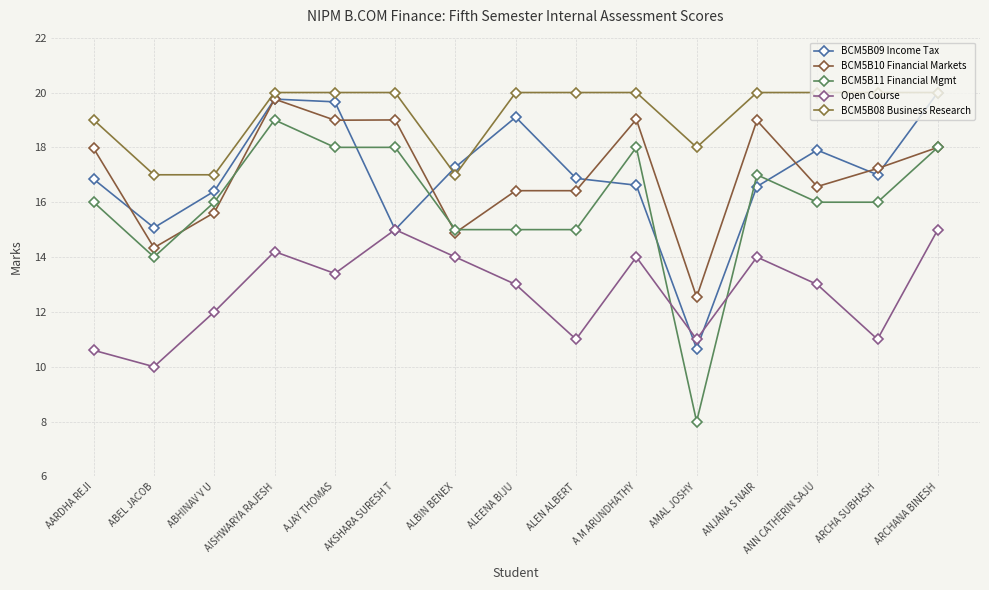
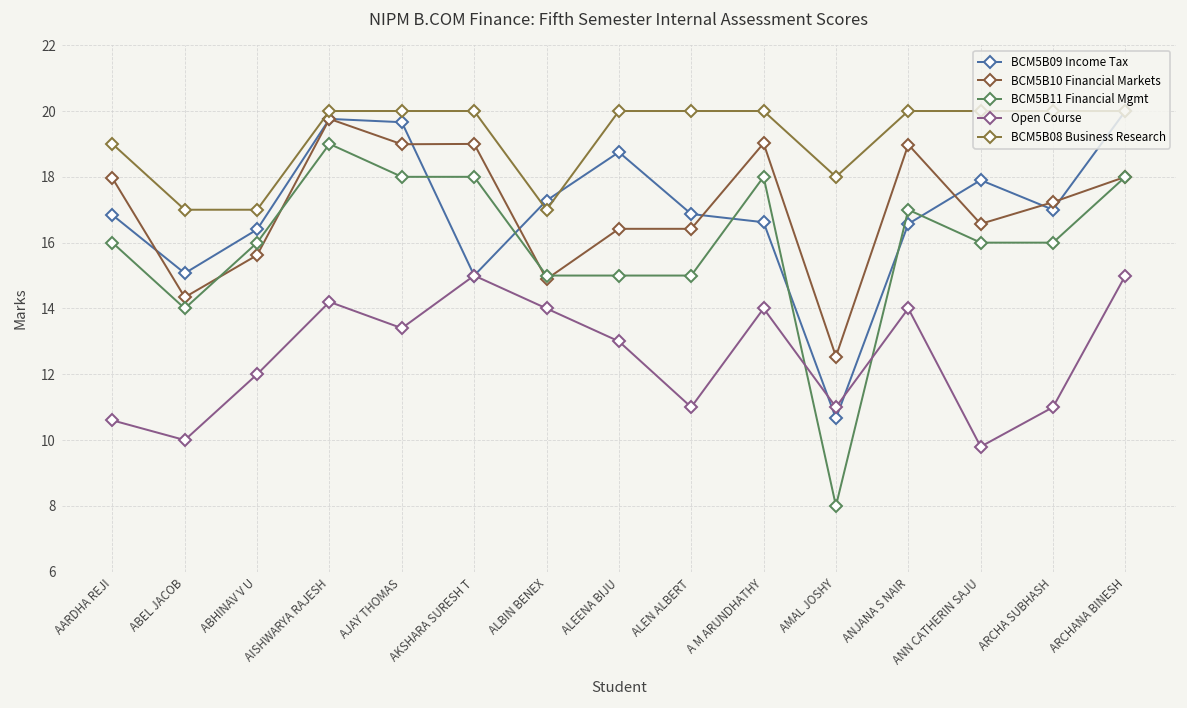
BCM5B09 Income Tax, ALEENA BIJU: 19.1 -> 18.8
Open Course, ANN CATHERIN SAJU: 13.0 -> 9.8
